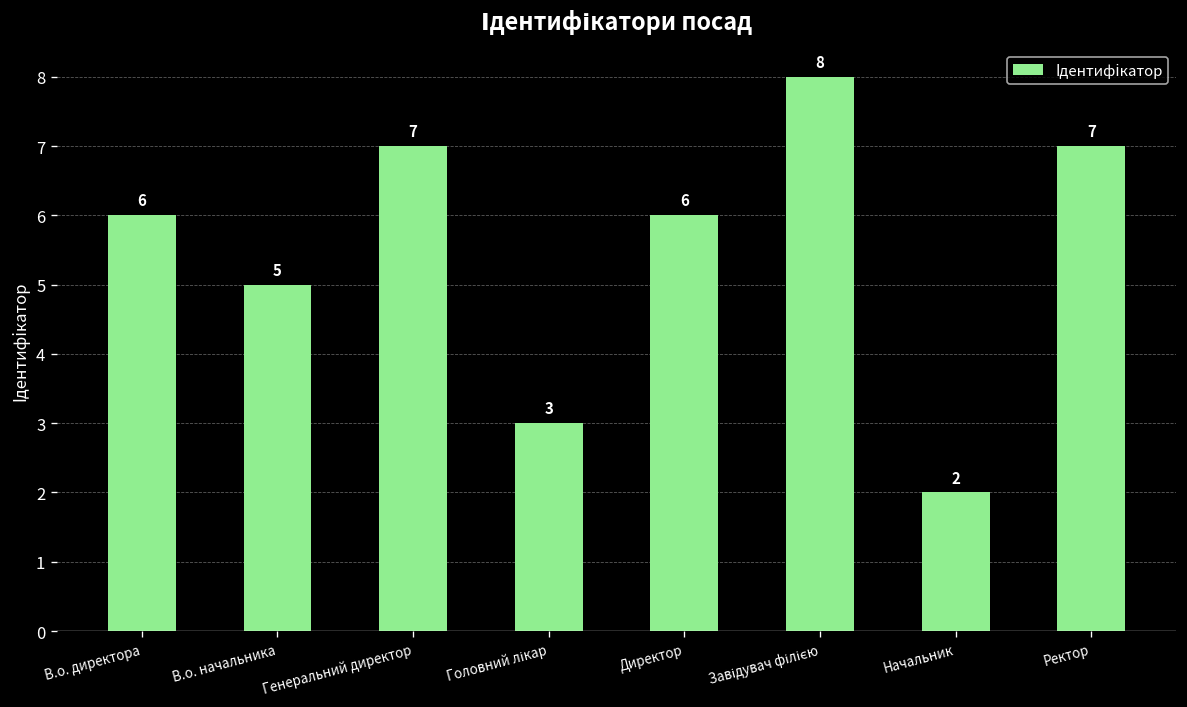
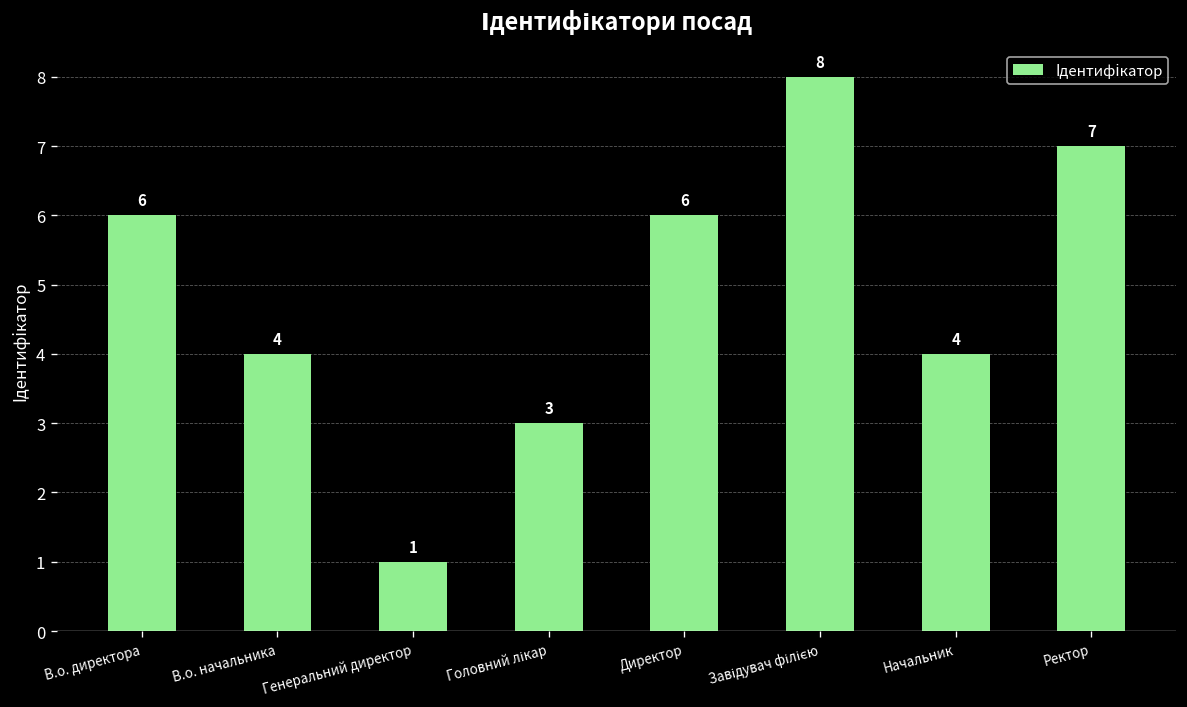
В.о. начальника: 5 -> 4
Генеральний директор: 7 -> 1
Начальник: 2 -> 4
